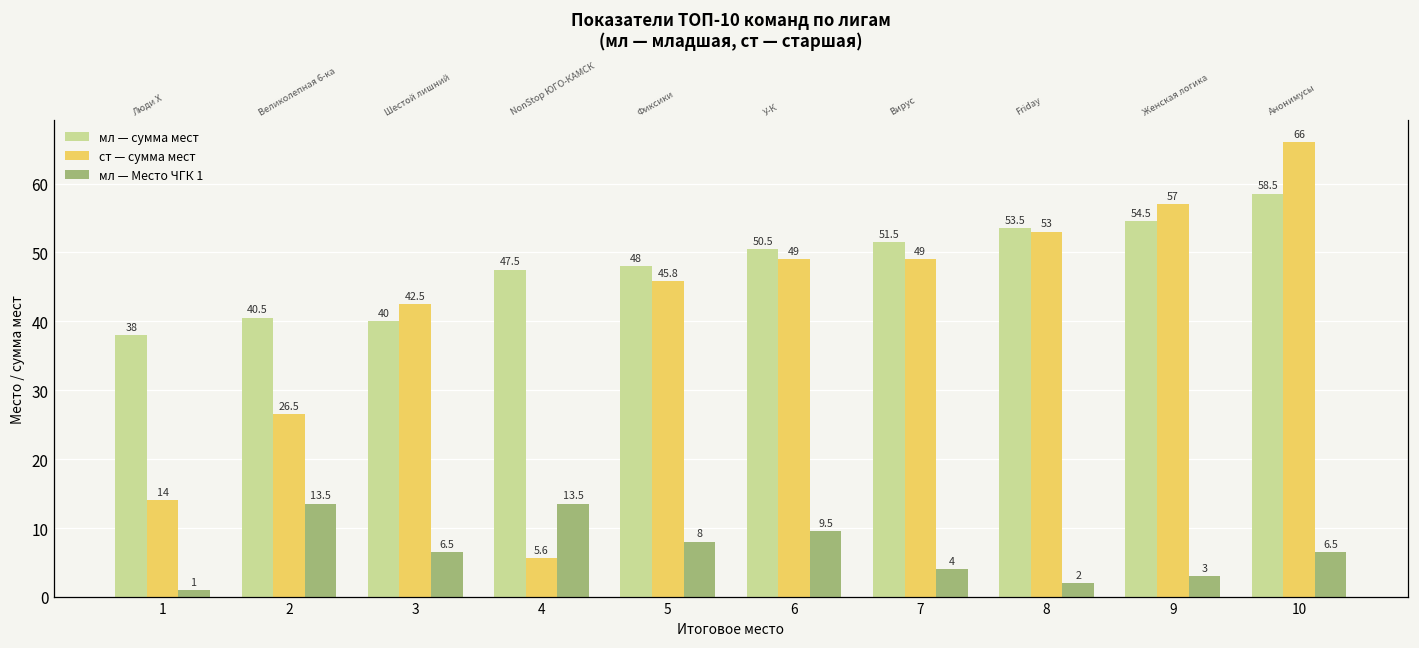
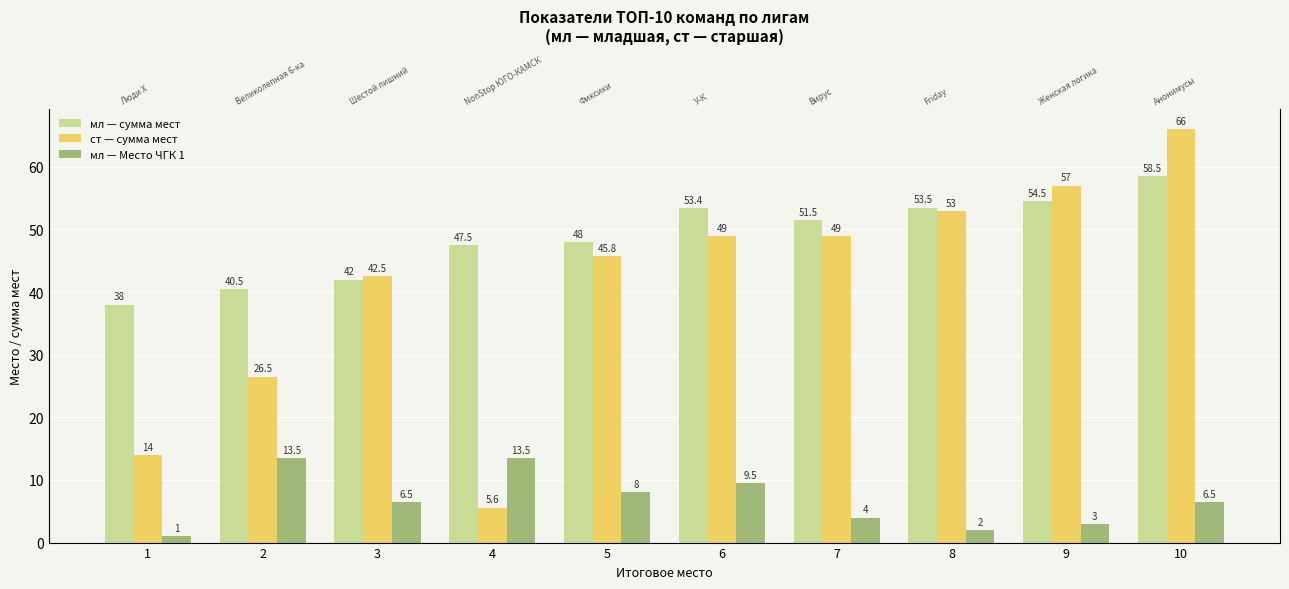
мл — сумма мест, Шестой лишний: 40 -> 42
мл — сумма мест, У-К: 50.5 -> 53.4
